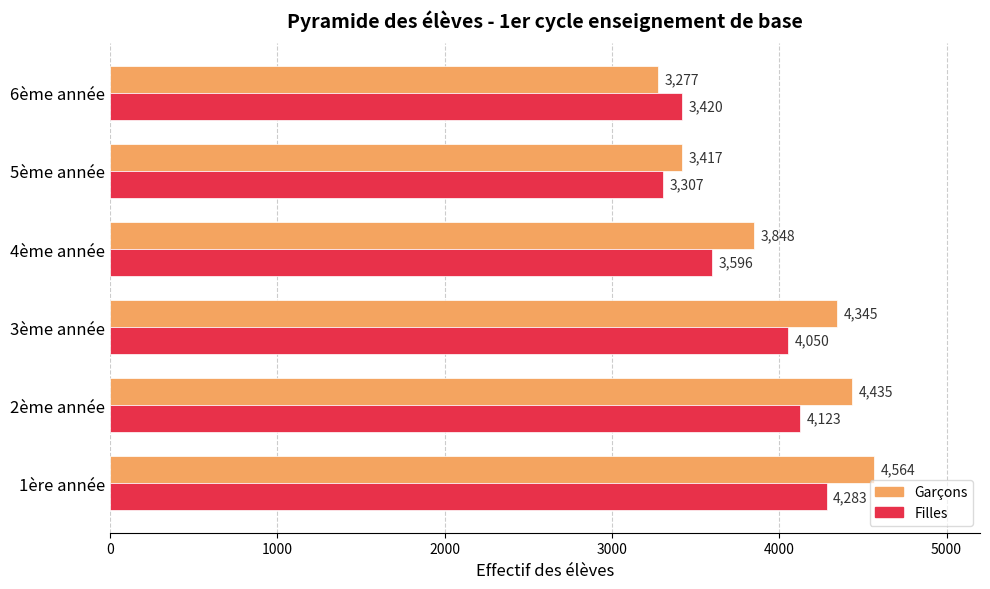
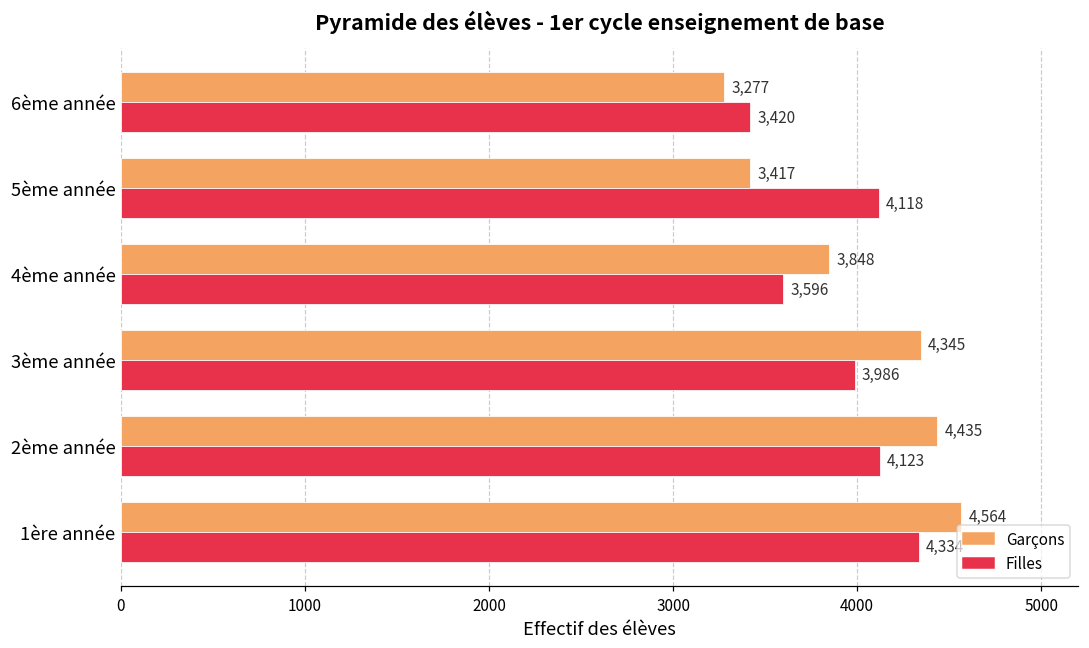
Filles, 5ème année: 3,307 -> 4,118
Filles, 3ème année: 4,050 -> 3,986
Filles, 1ère année: 4280 -> 4330
